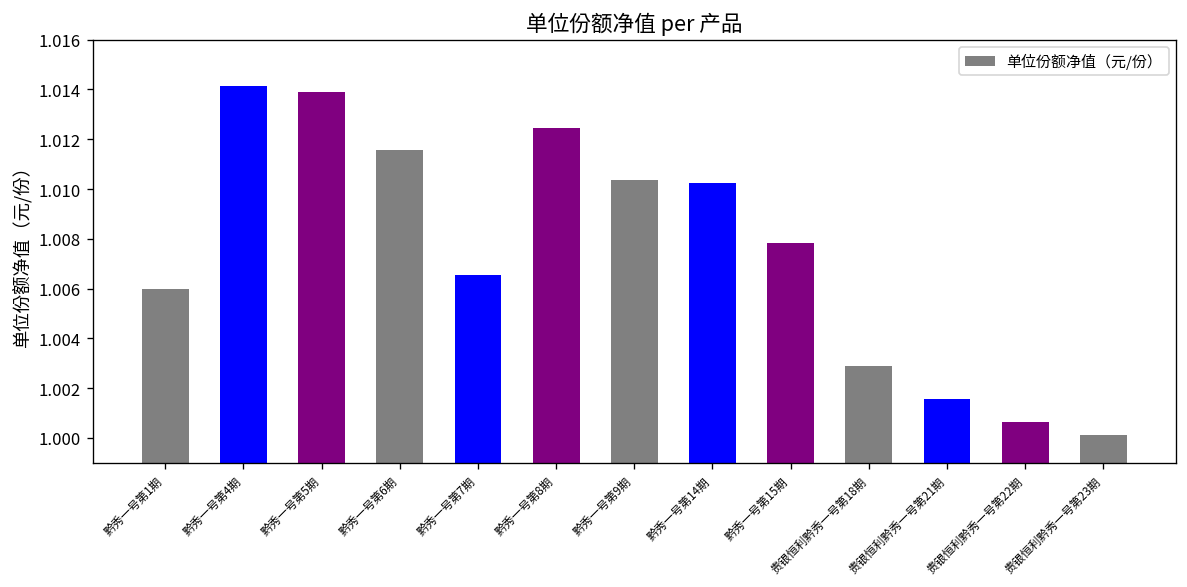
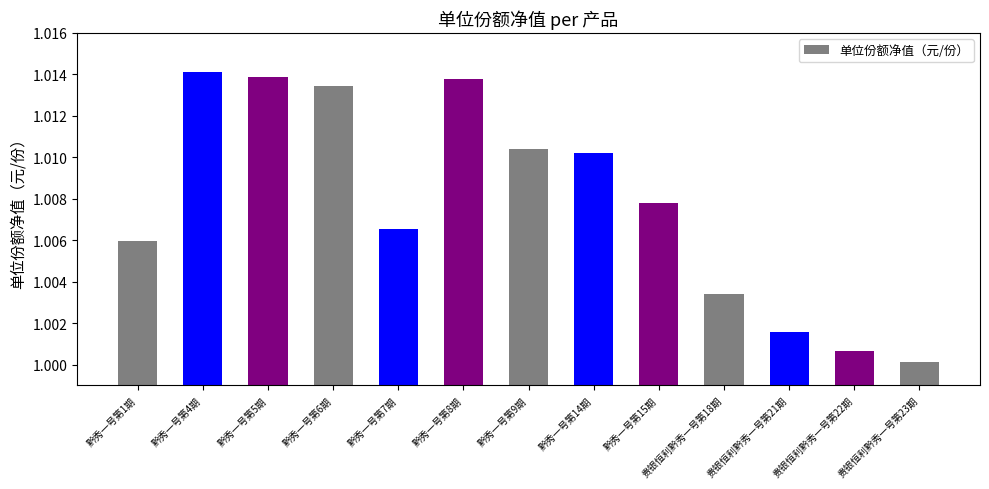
黔秀一号第6期: 1.0116 -> 1.0134
黔秀一号第8期: 1.0125 -> 1.0138
贵银恒利黔秀一号第18期: 1.0029 -> 1.0034
